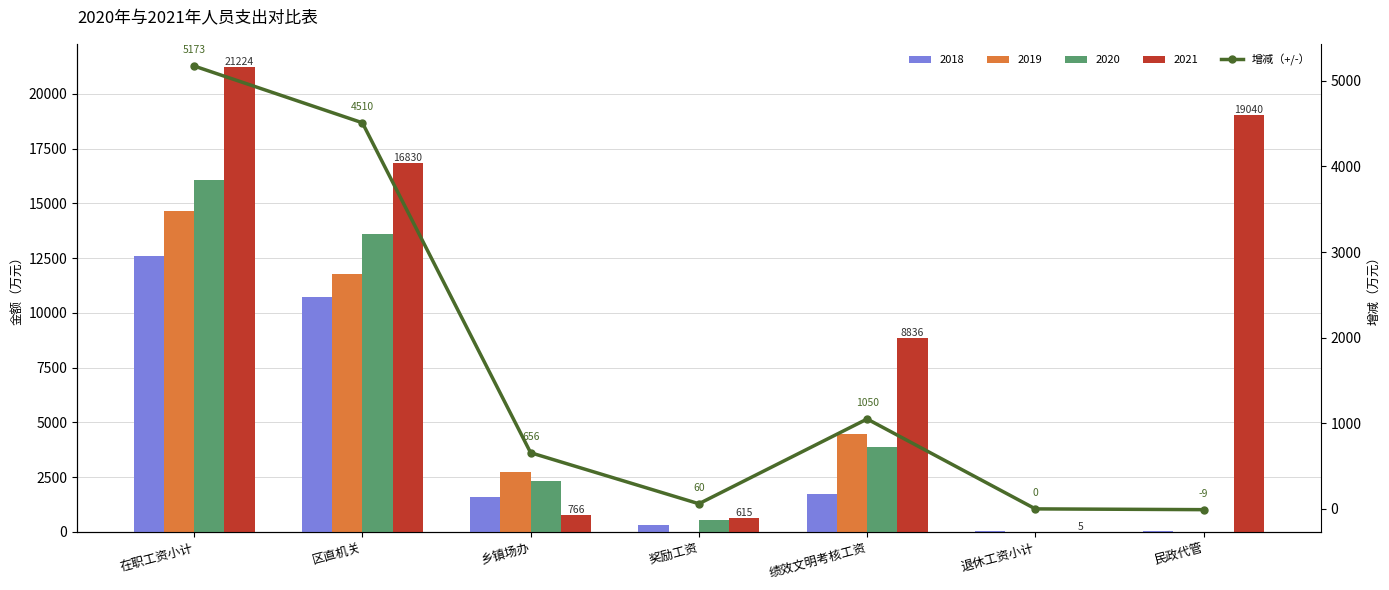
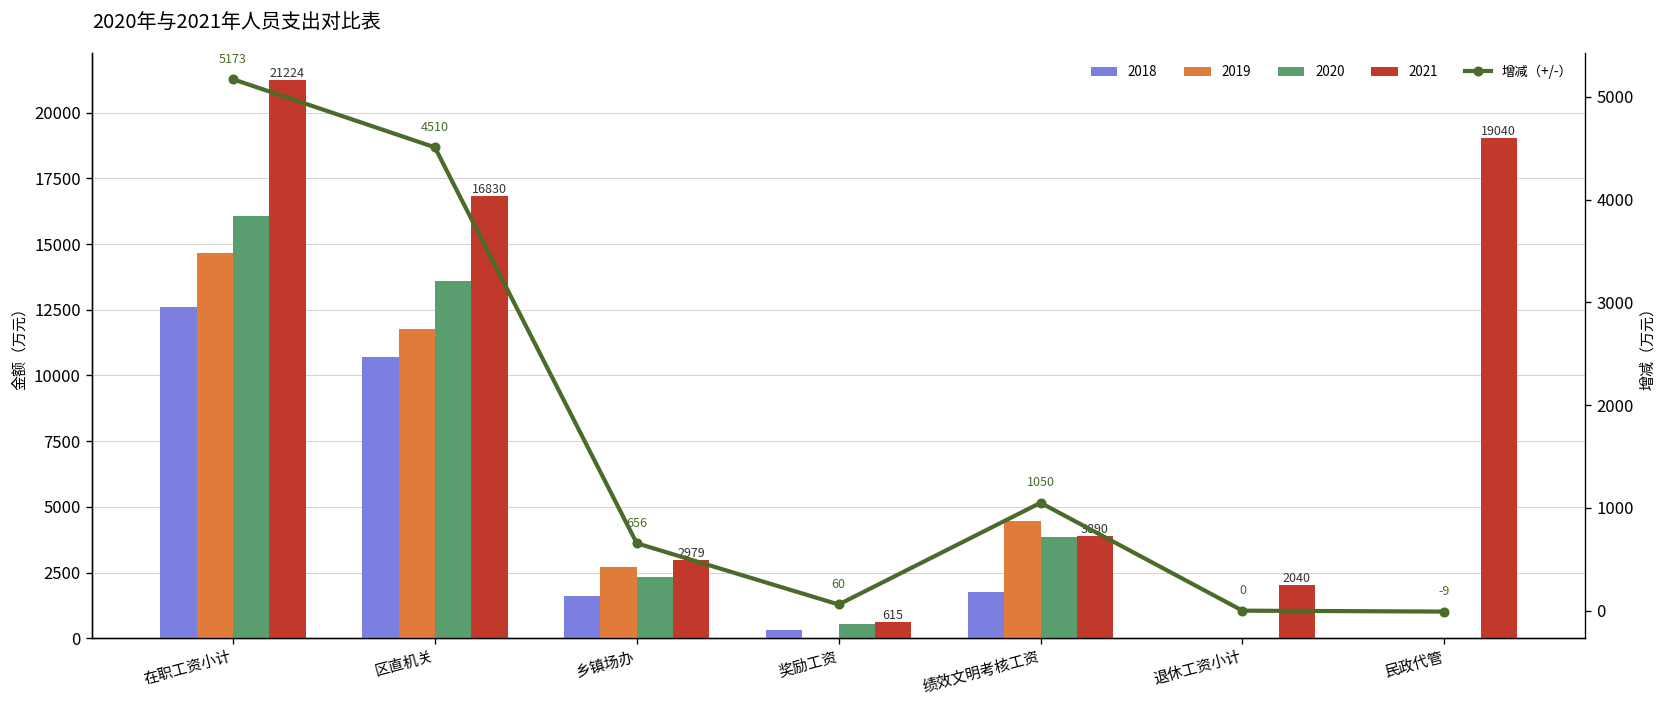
2021, 乡镇场办: 766 -> 2979
2021, 绩效文明考核工资: 8836 -> 3890
2021, 退休工资小计: 5 -> 2040
